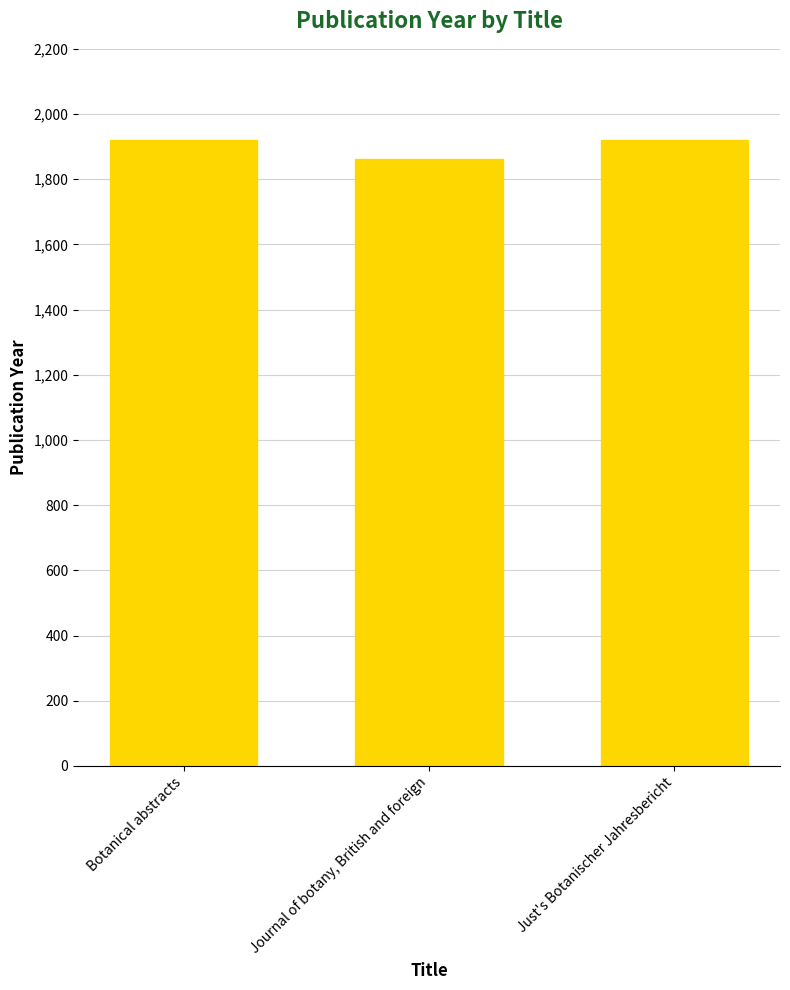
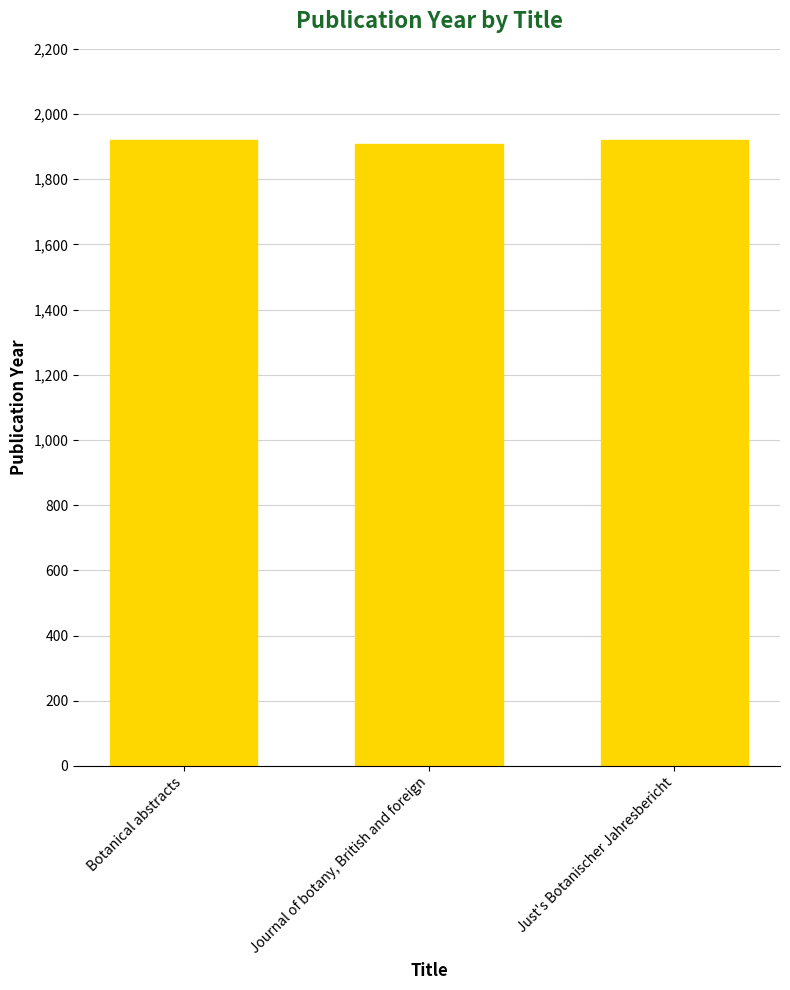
Journal of botany, British and foreign: 1,860 -> 1,910
